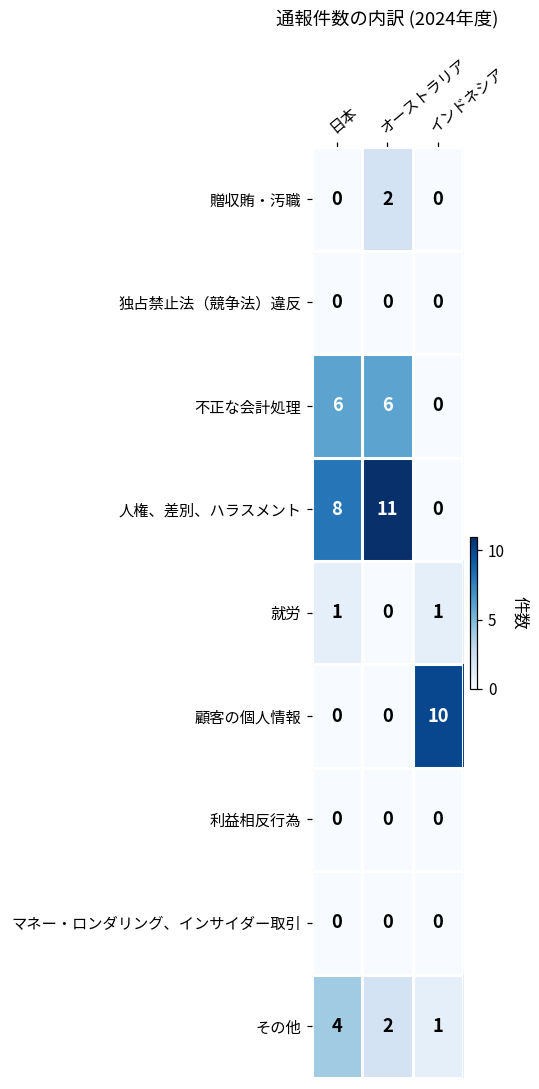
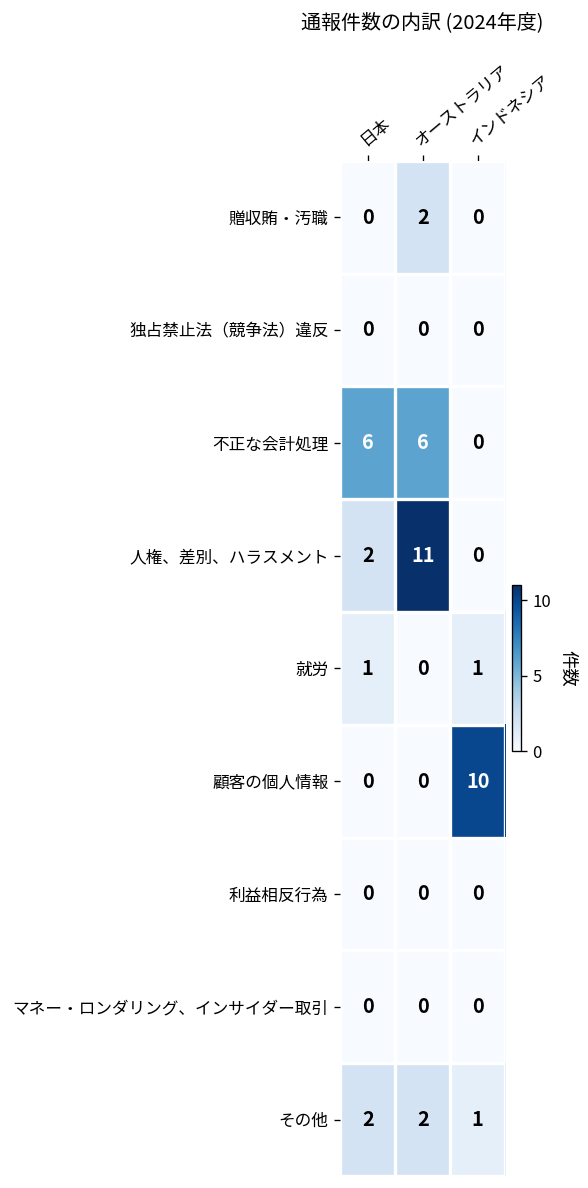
人権、差別、ハラスメント, 日本: 8 -> 2
その他, 日本: 4 -> 2
